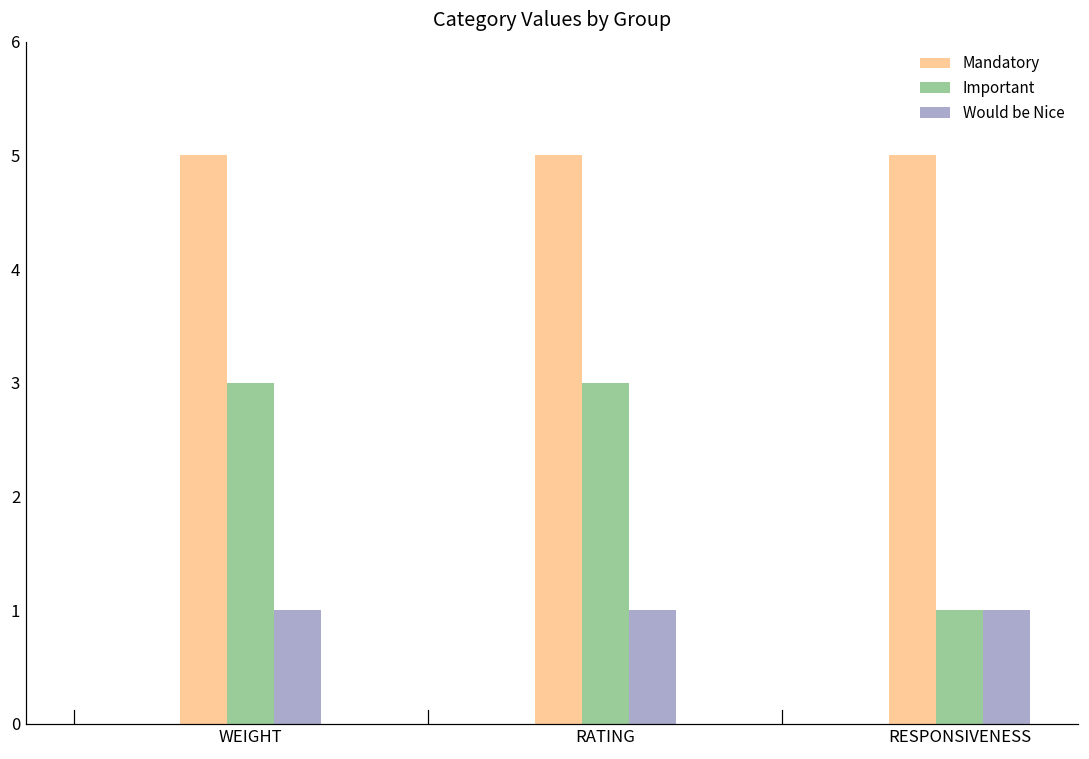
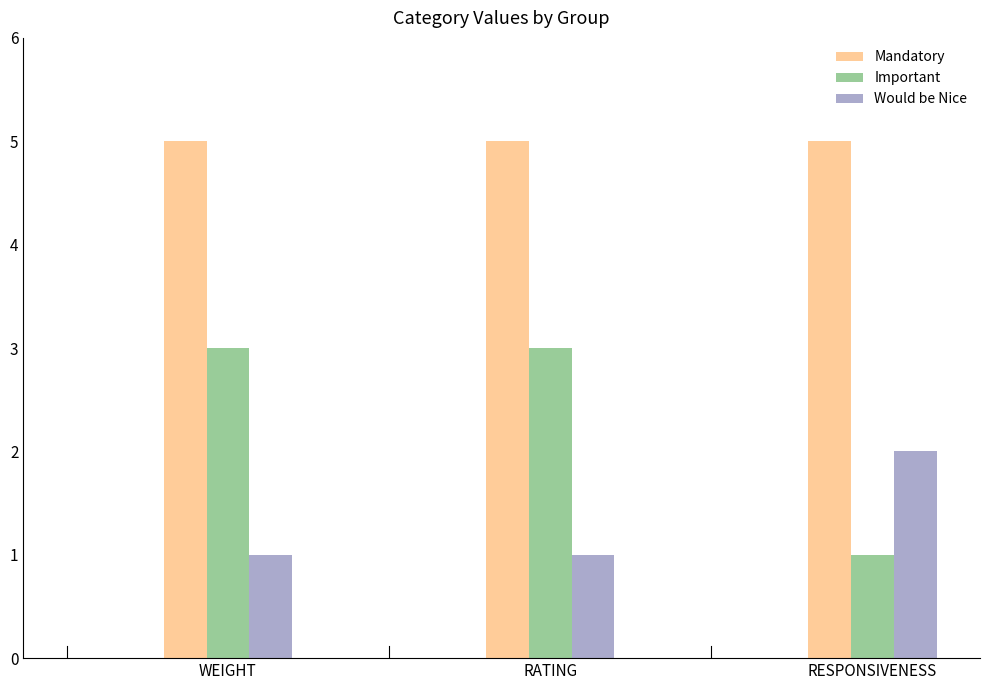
Would be Nice, RESPONSIVENESS: 1 -> 2
